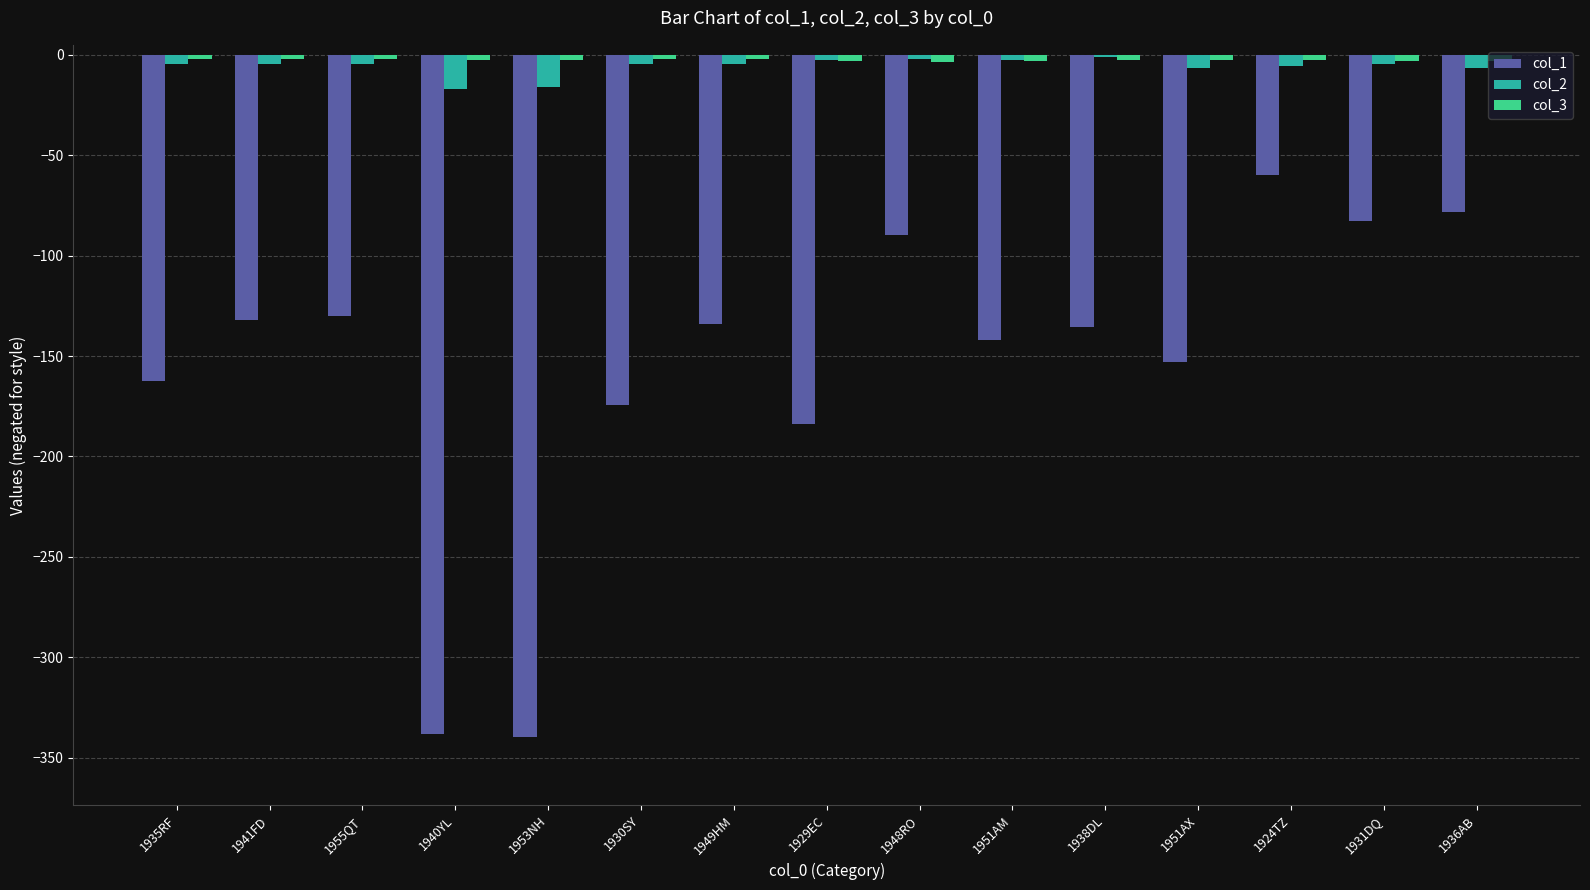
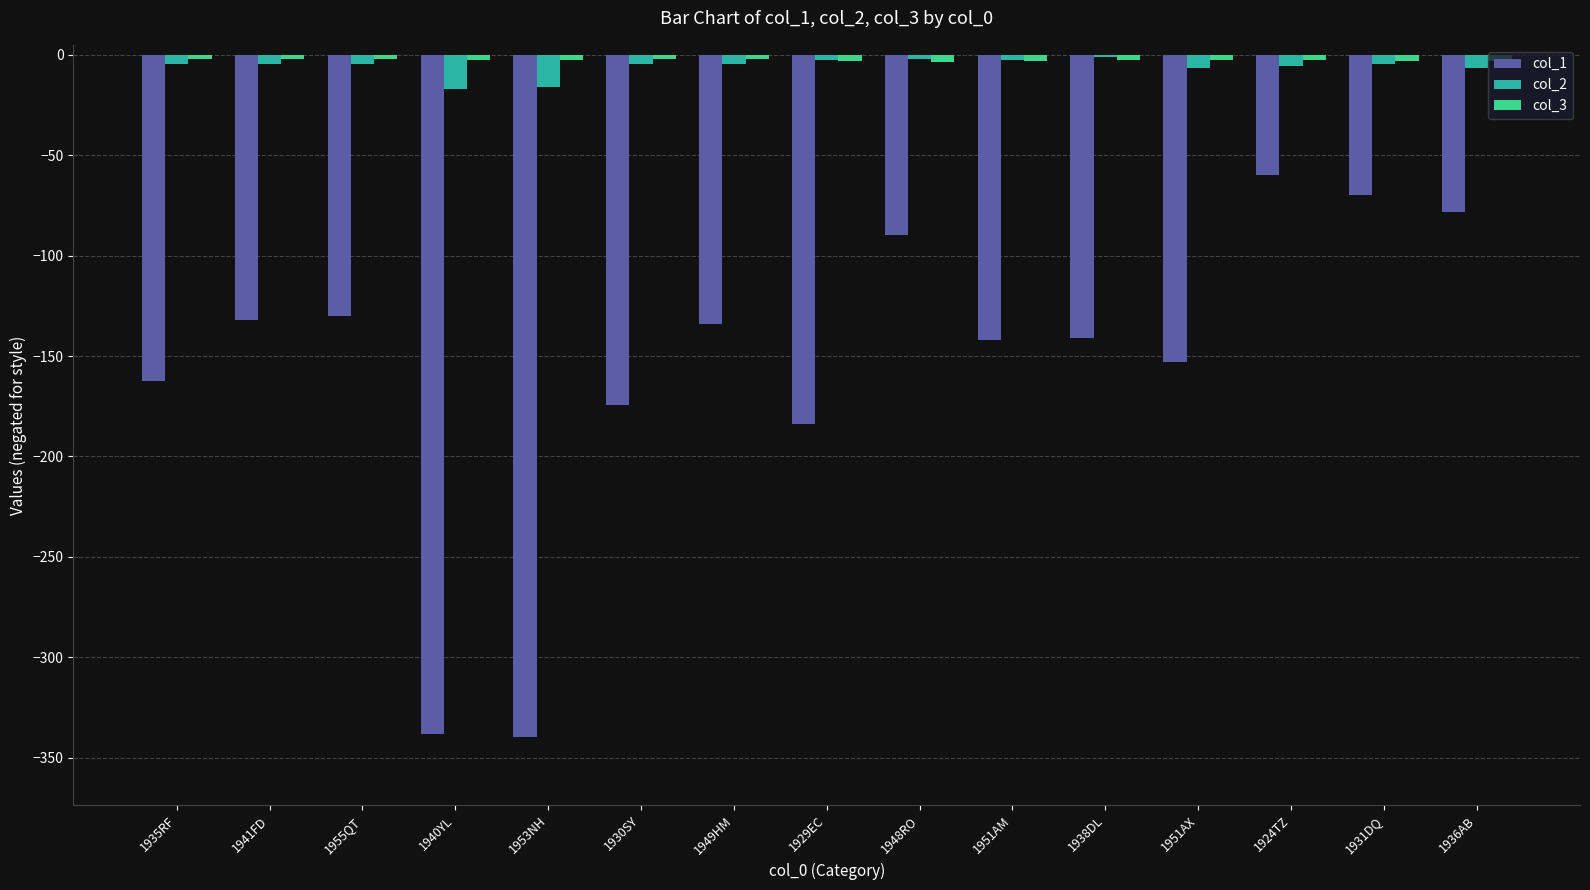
col_1, 1938DL: -136 -> -141
col_1, 1931DQ: -83 -> -70
